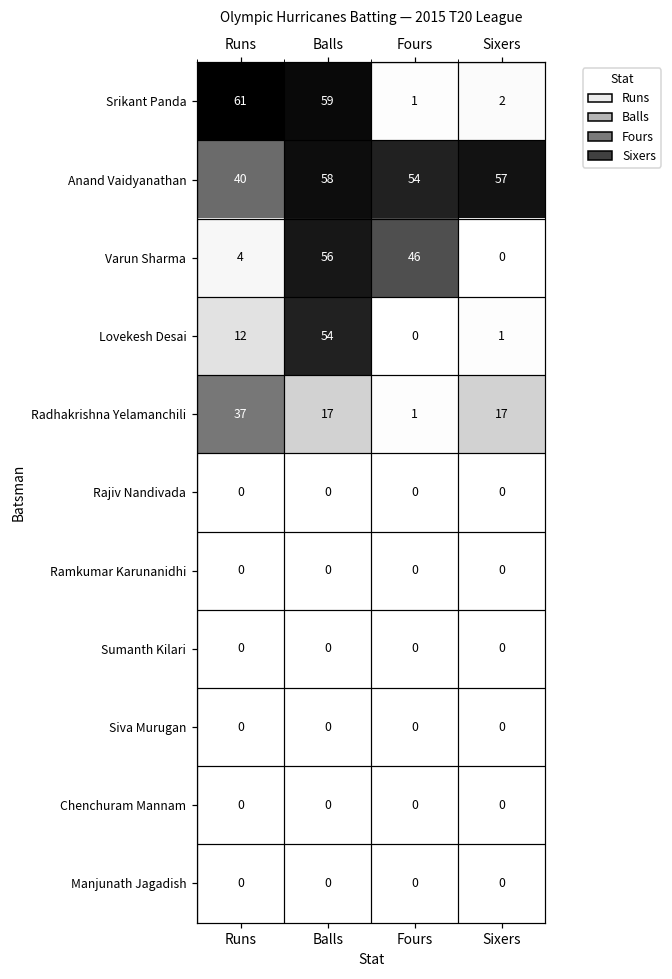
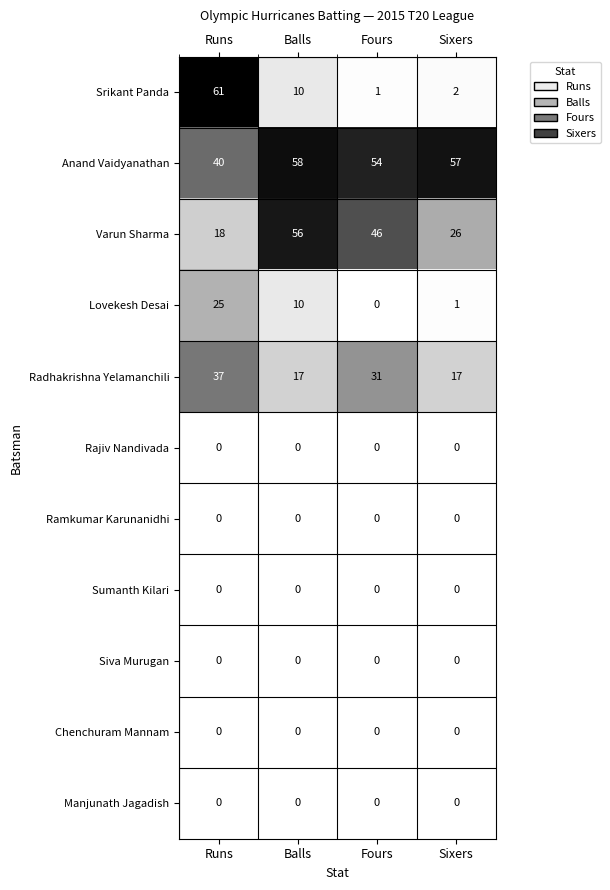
Srikant Panda, Balls: 59 -> 10
Varun Sharma, Runs: 4 -> 18
Varun Sharma, Sixers: 0 -> 26
Lovekesh Desai, Runs: 12 -> 25
Lovekesh Desai, Balls: 54 -> 10
Radhakrishna Yelamanchili, Fours: 1 -> 31
